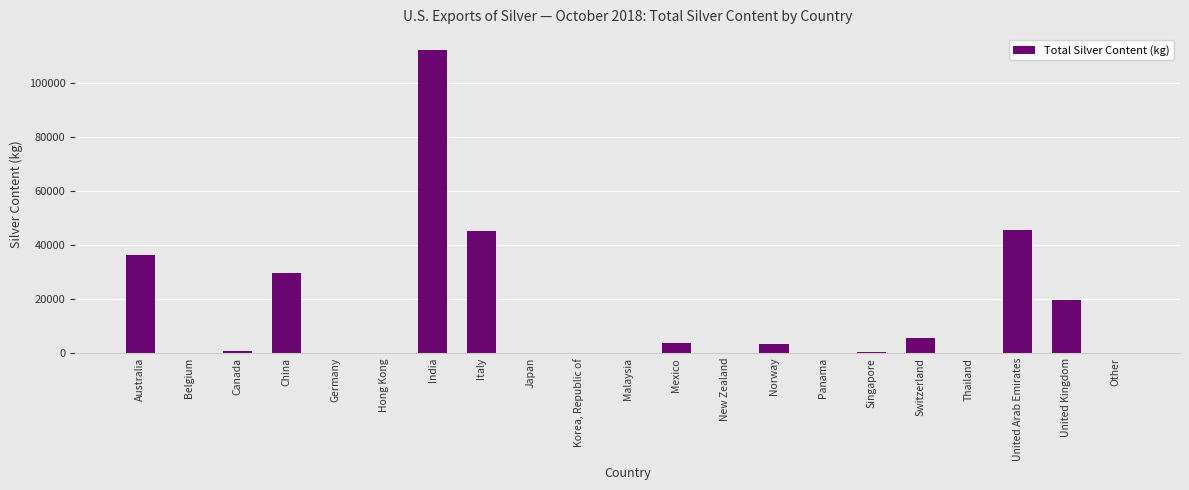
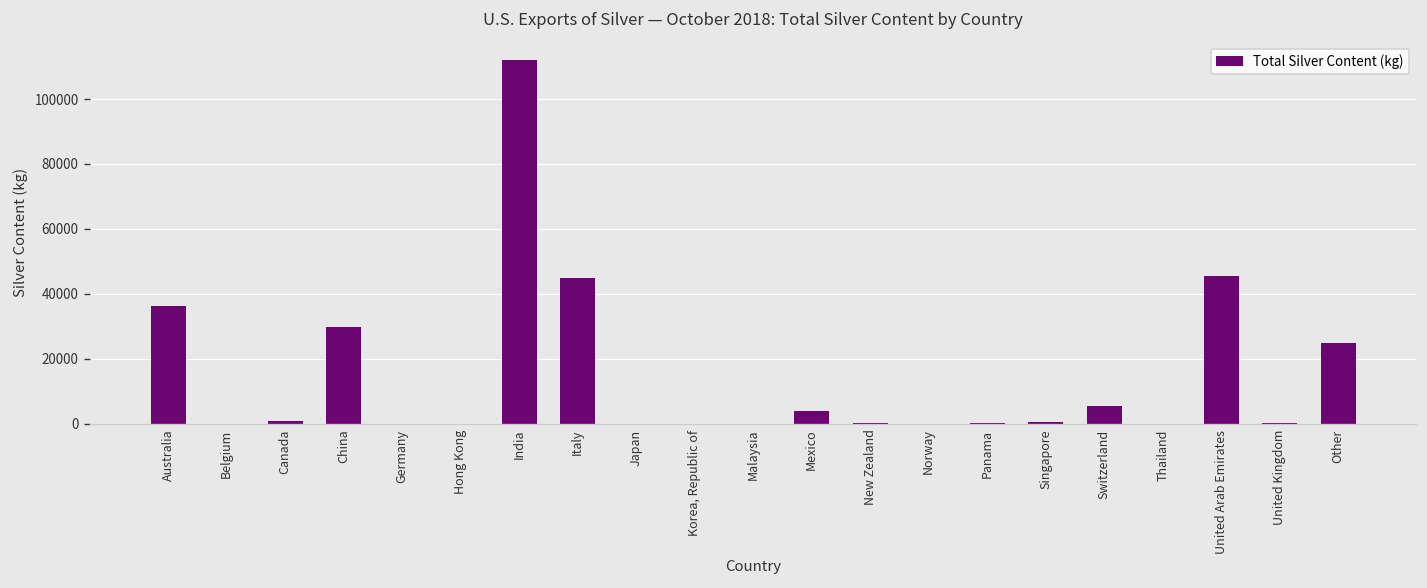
Norway: 3000 -> 0
United Kingdom: 19000 -> 0
Other: 0 -> 25000
